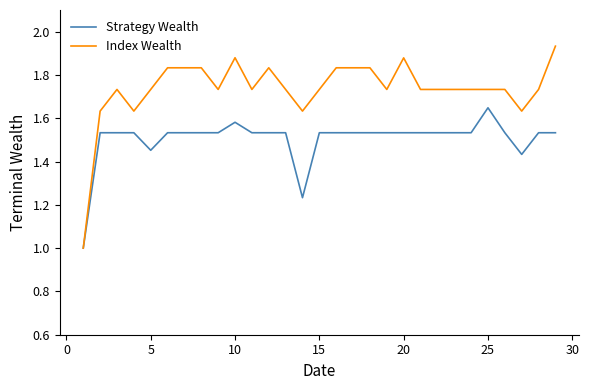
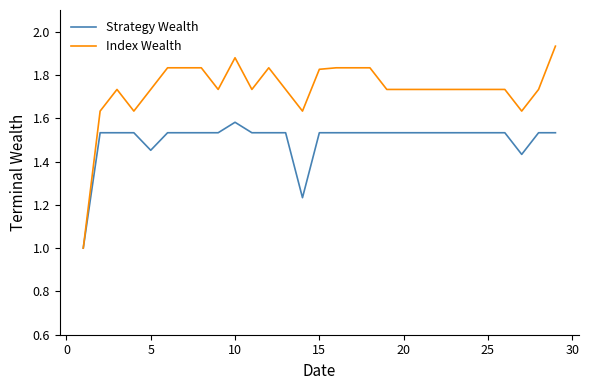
Index Wealth, 15: 1.73 -> 1.83
Index Wealth, 20: 1.88 -> 1.73
Strategy Wealth, 25: 1.65 -> 1.53
